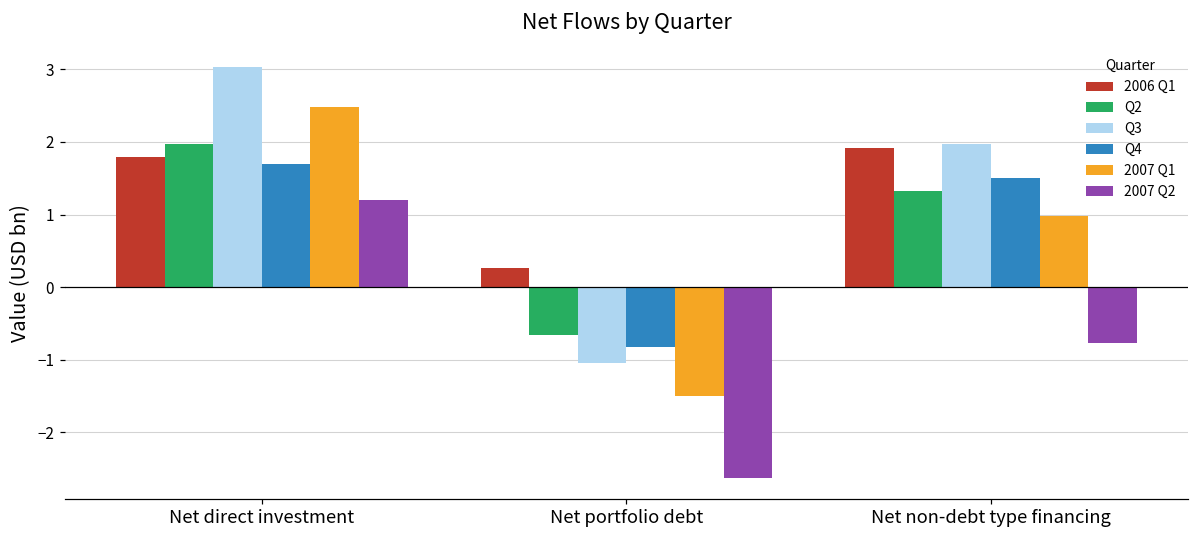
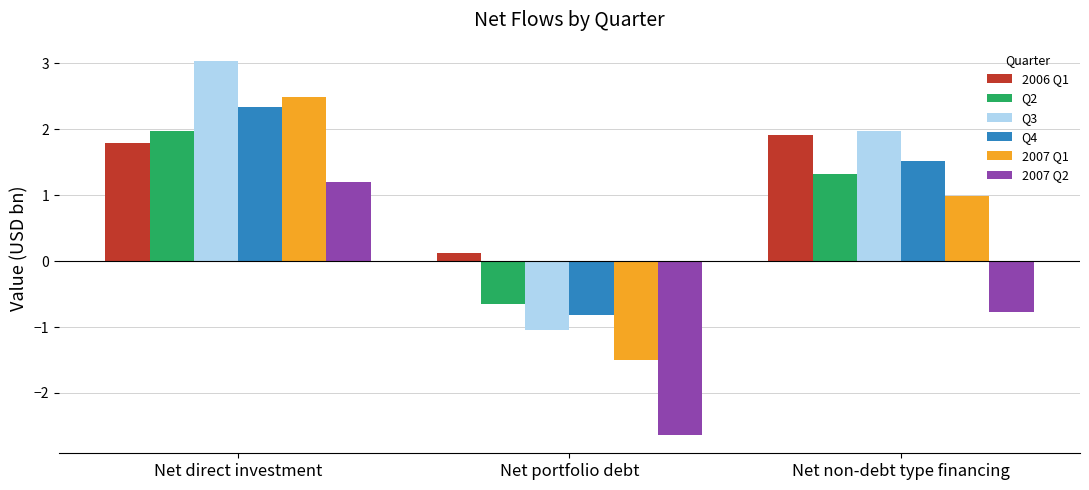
Q4, Net direct investment: 1.7 -> 2.3
2006 Q1, Net portfolio debt: 0.3 -> 0.1
